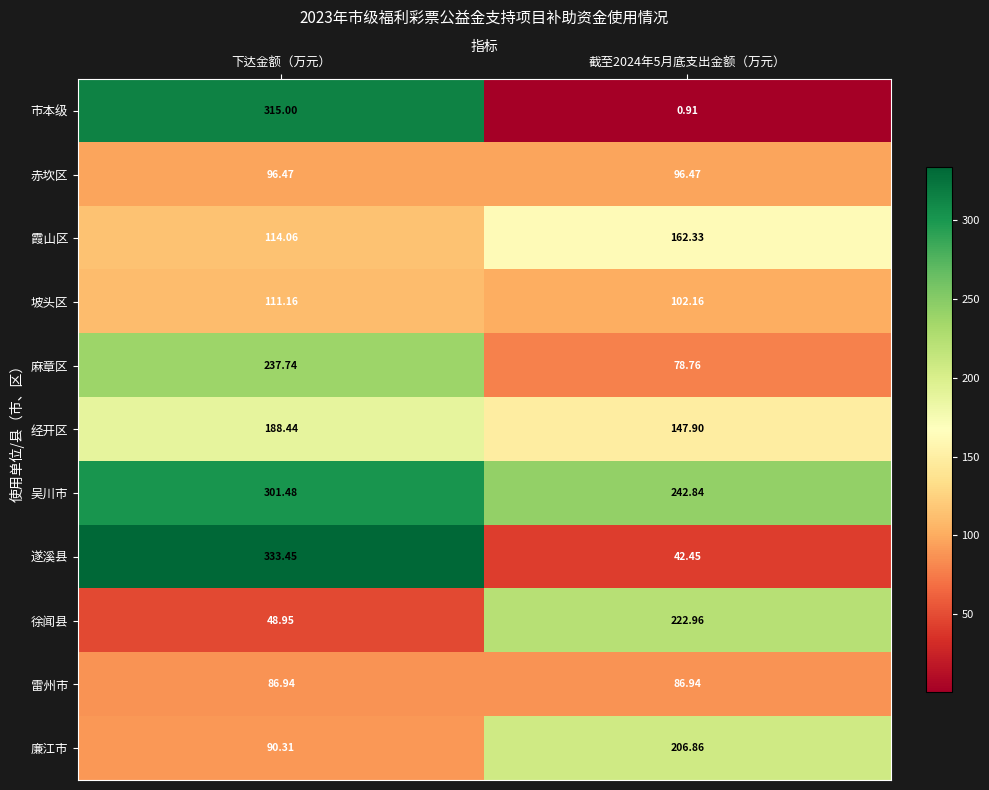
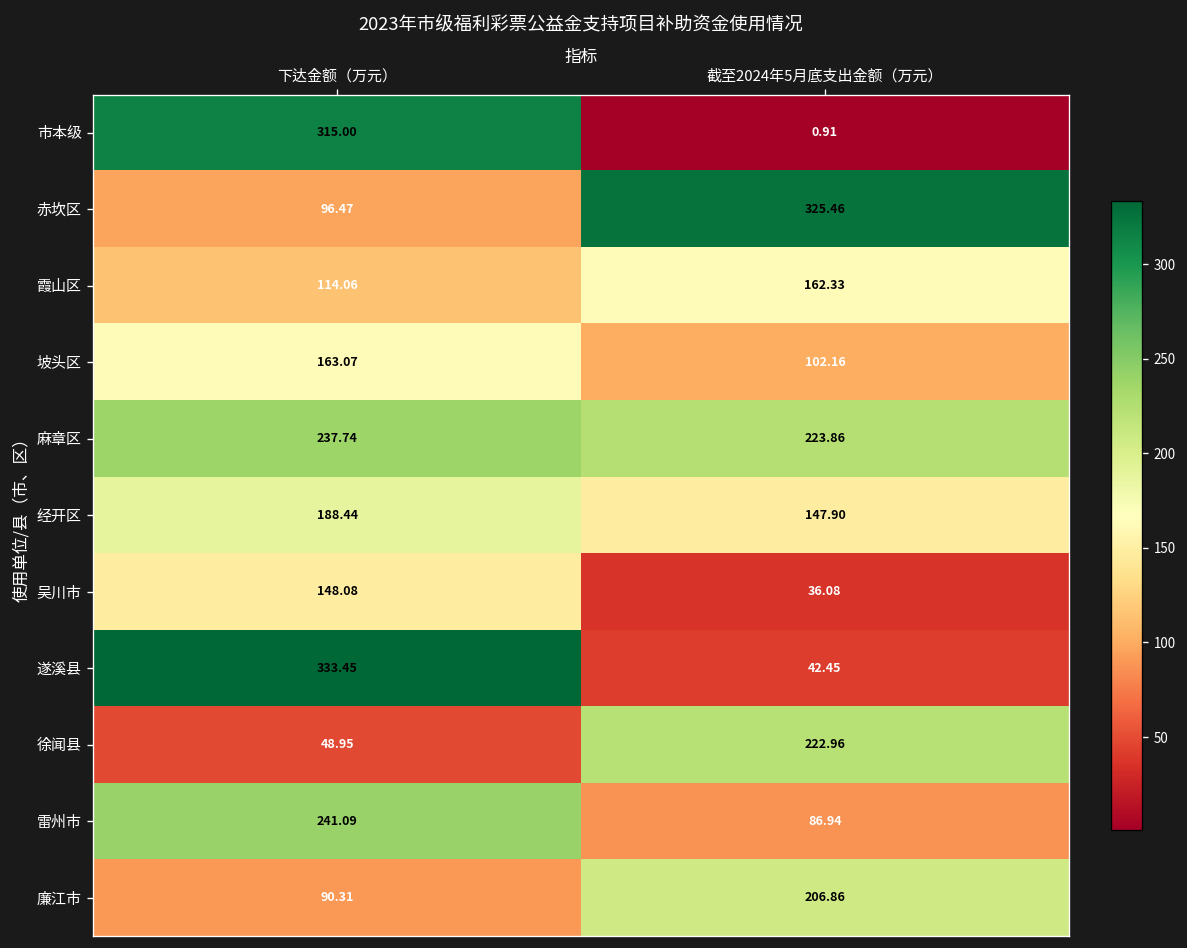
赤坎区, 截至2024年5月底支出金额（万元）: 96.47 -> 325.46
坡头区, 下达金额（万元）: 111.16 -> 163.07
麻章区, 截至2024年5月底支出金额（万元）: 78.76 -> 223.86
吴川市, 下达金额（万元）: 301.48 -> 148.08
吴川市, 截至2024年5月底支出金额（万元）: 242.84 -> 36.08
雷州市, 下达金额（万元）: 86.94 -> 241.09
